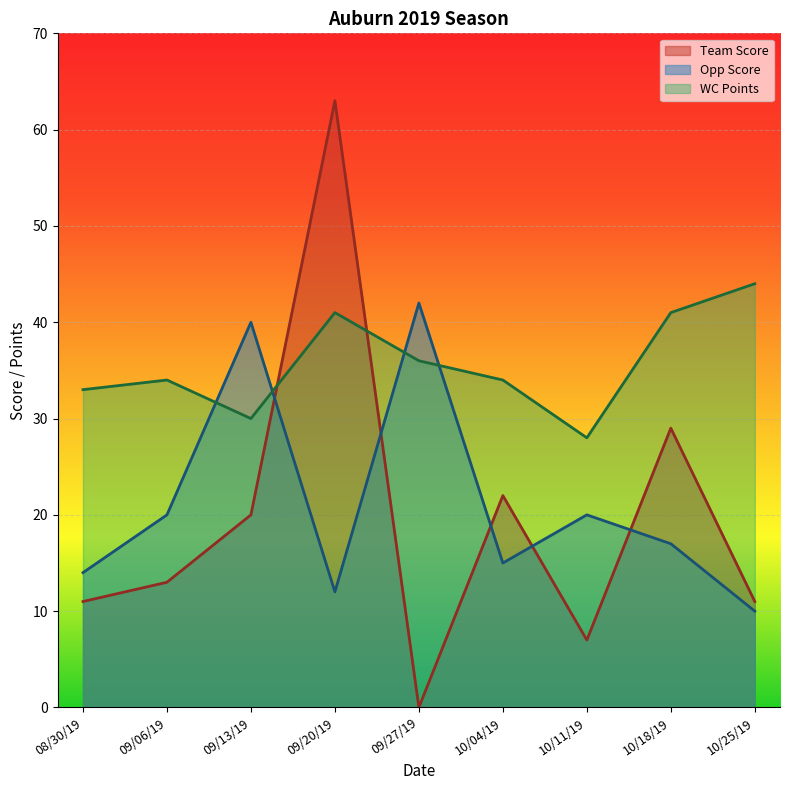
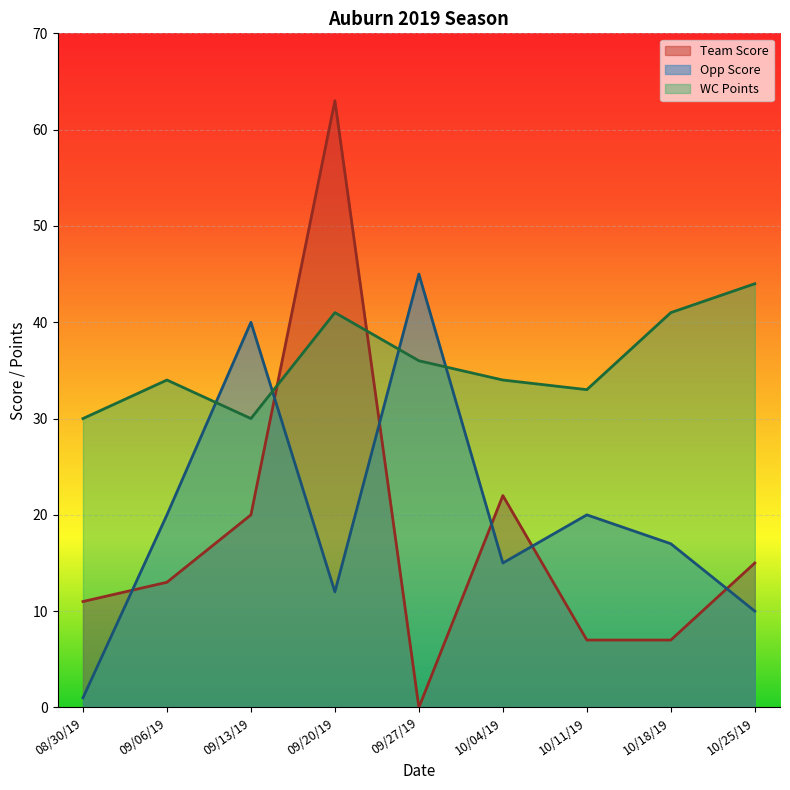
Opp Score, 08/30/19: 14 -> 1
WC Points, 08/30/19: 33 -> 30
Opp Score, 09/27/19: 42 -> 45
WC Points, 10/11/19: 28 -> 33
Team Score, 10/18/19: 29 -> 7
Team Score, 10/25/19: 11 -> 15
